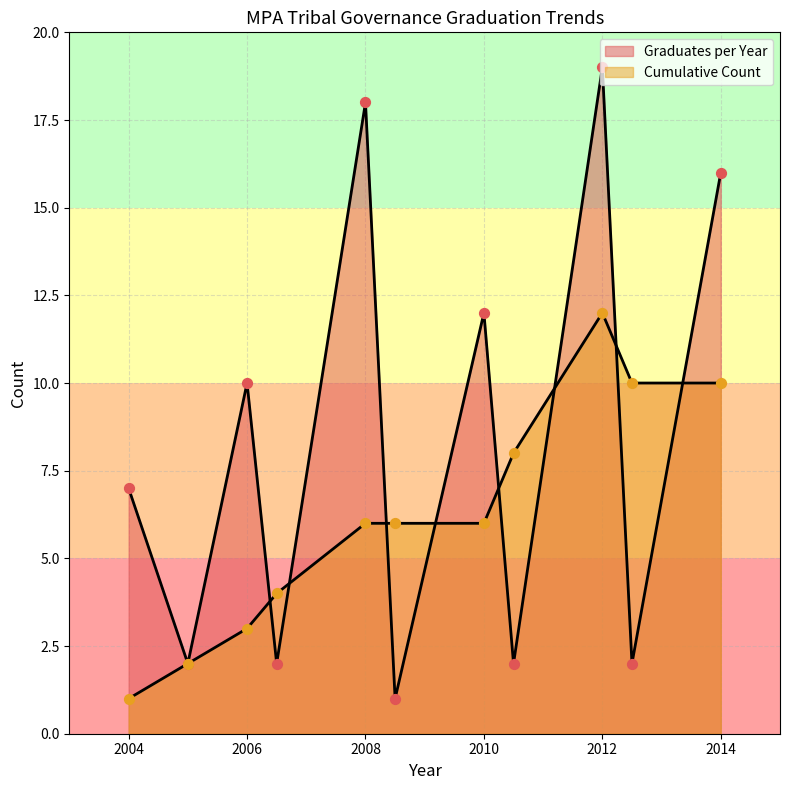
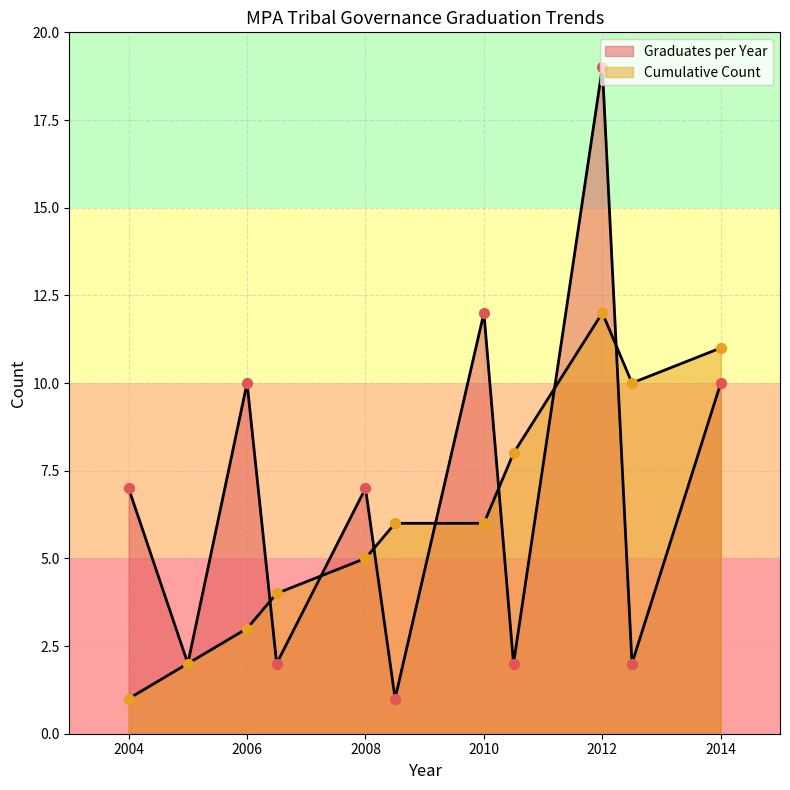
Graduates per Year, 2008: 18 -> 7
Cumulative Count, 2008: 6 -> 5
Graduates per Year, 2014: 16 -> 10
Cumulative Count, 2014: 10 -> 11
